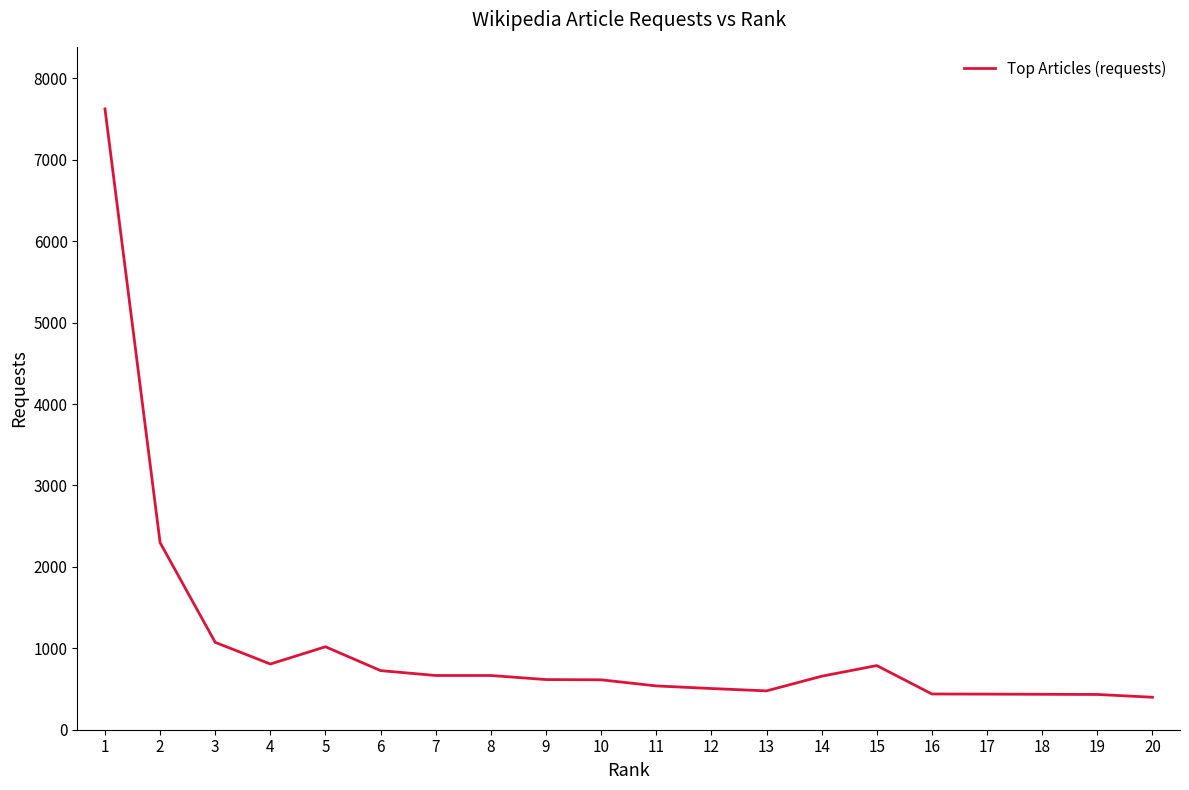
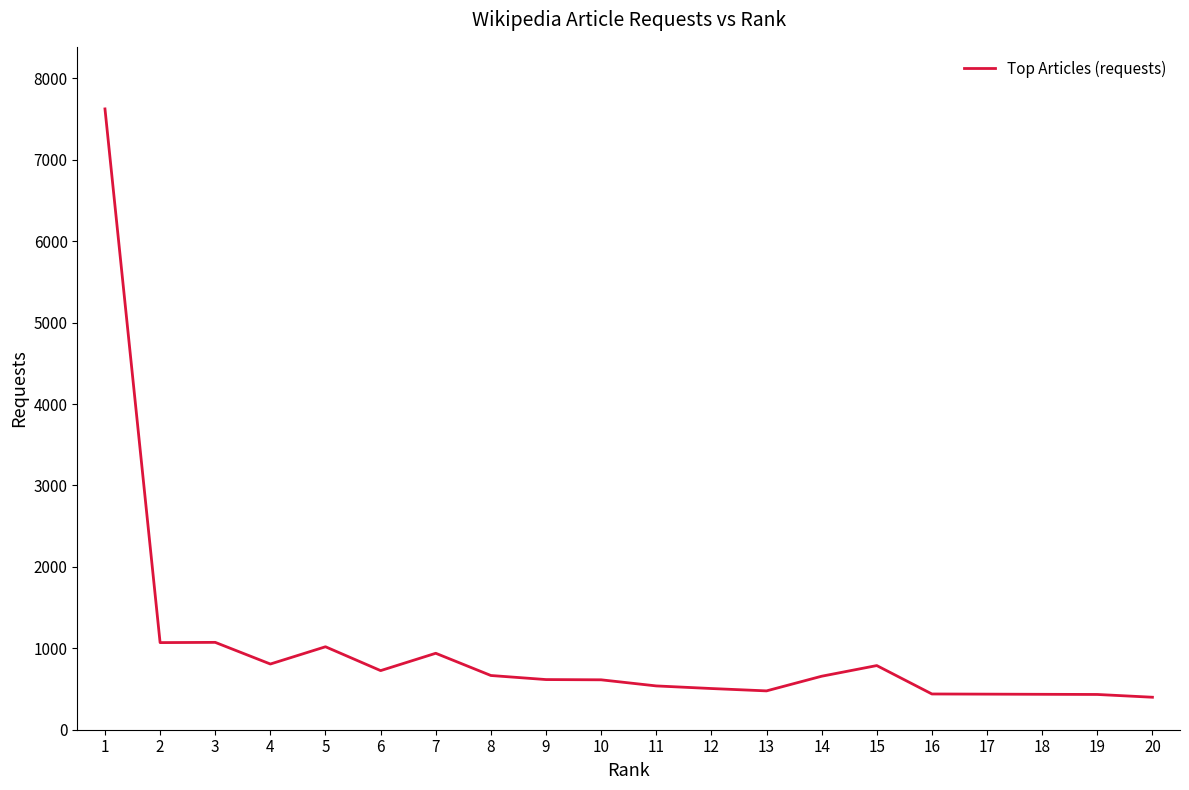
2: 2300 -> 1100
7: 700 -> 900
